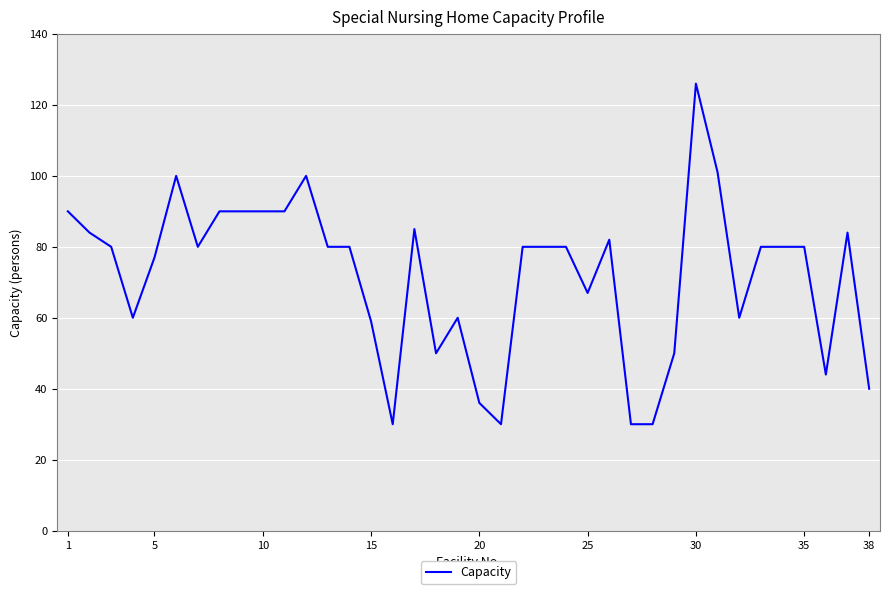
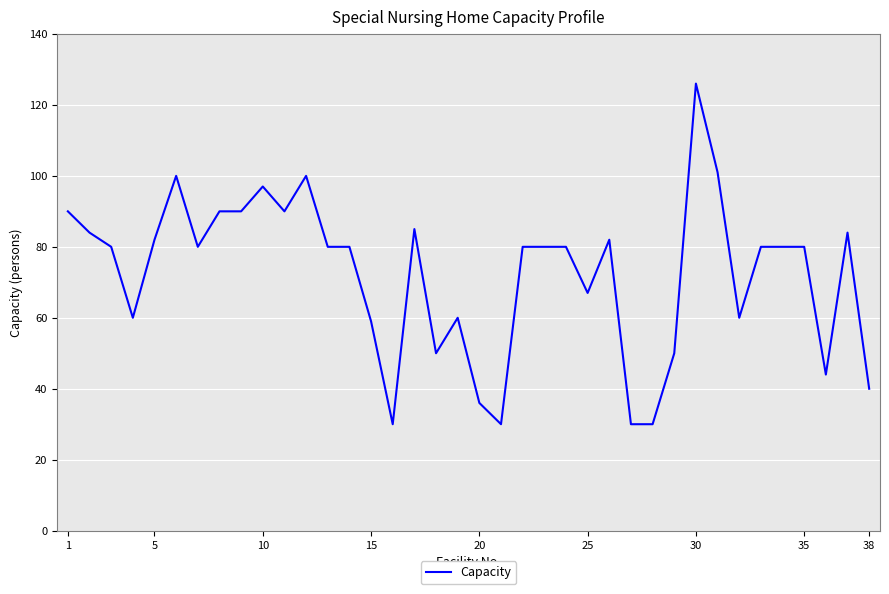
5: 77 -> 82
10: 90 -> 97
